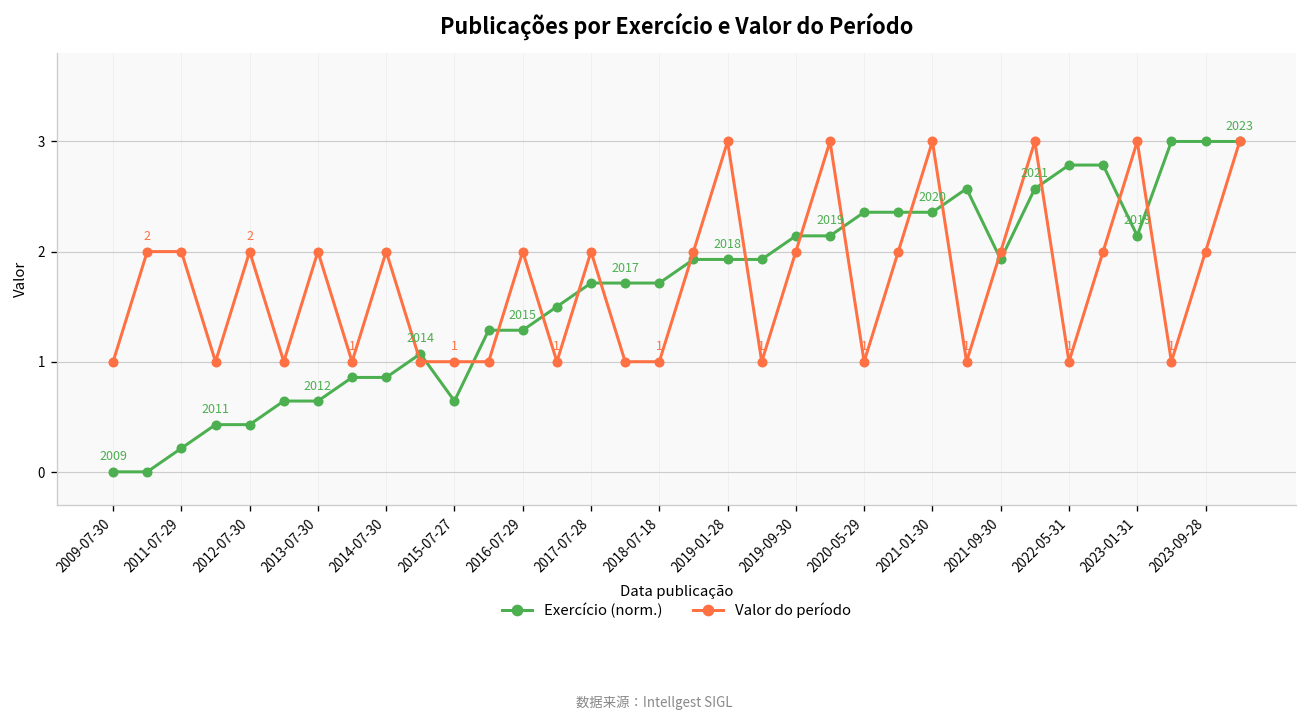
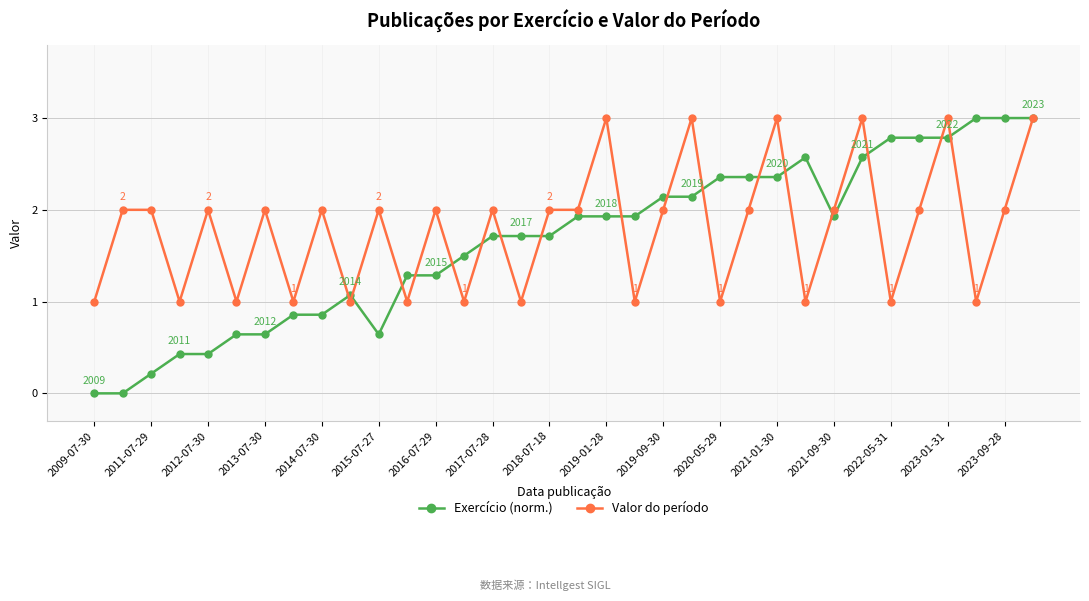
Valor do período, 2015-07-27: 1 -> 2
Valor do período, 2018-07-18: 1 -> 2
Exercício (norm.), 2023-01-31: 2019 -> 2022
